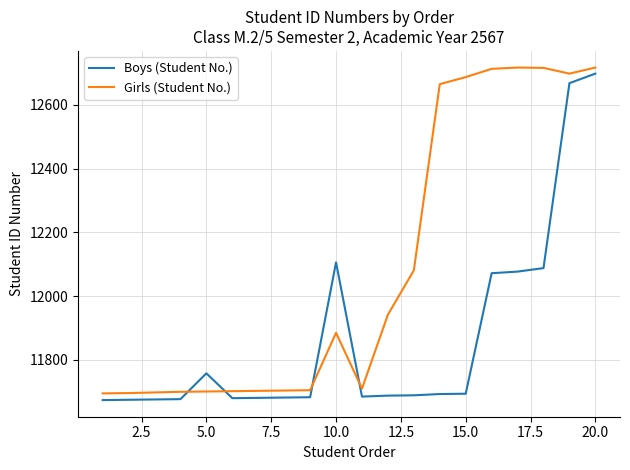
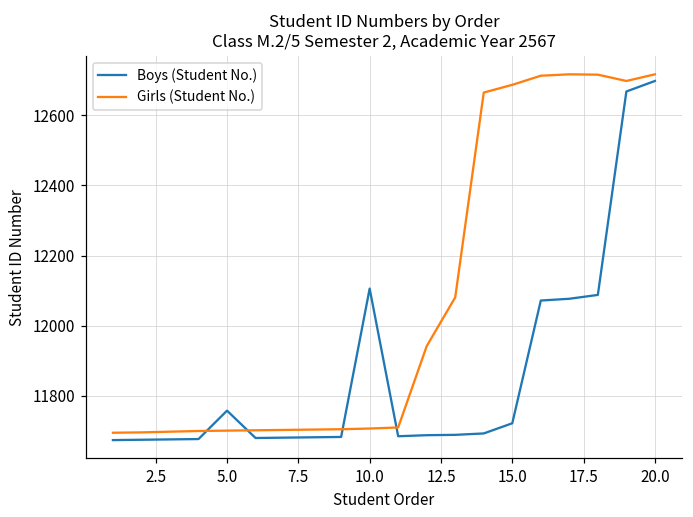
Girls (Student No.), 10.0: 11890 -> 11710
Boys (Student No.), 15.0: 11690 -> 11720
